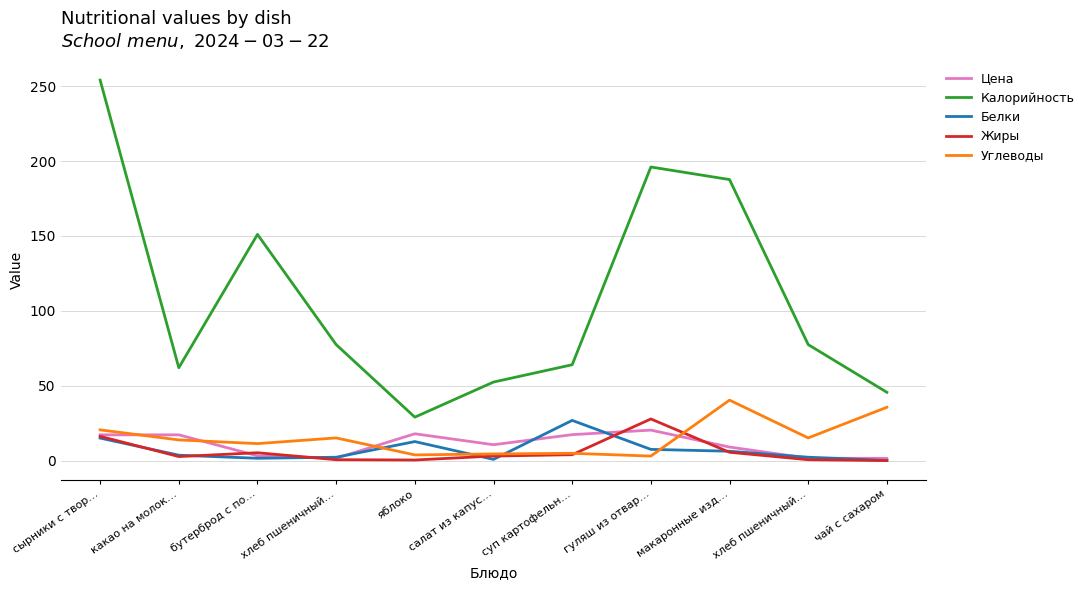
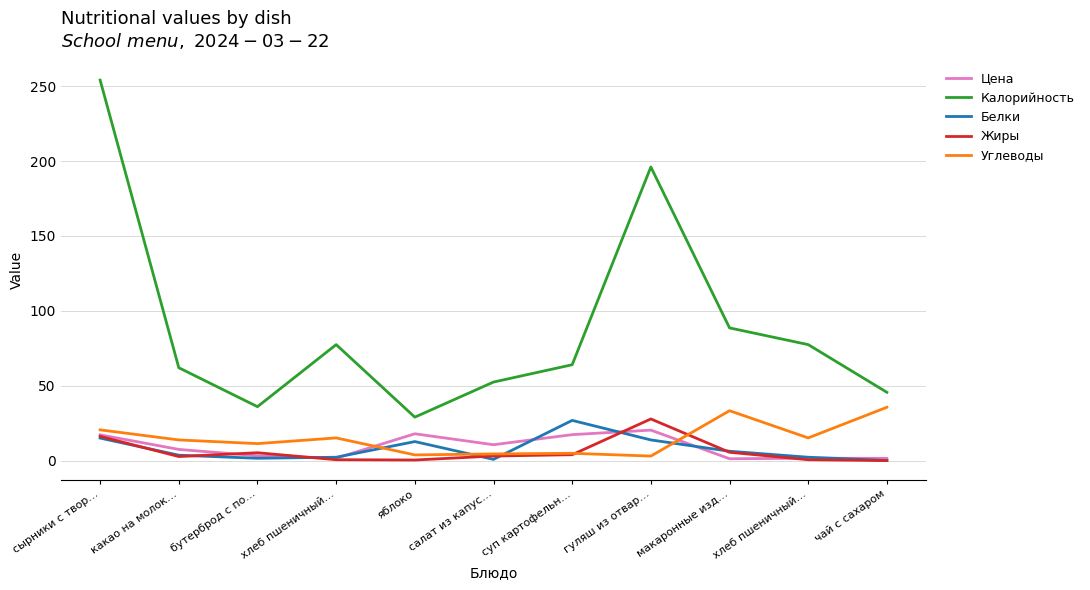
Цена, какао на молок…: 17 -> 7
Калорийность, бутерброд с по…: 151 -> 36
Белки, гуляш из отвар…: 8 -> 14
Цена, макаронные изд…: 9 -> 1
Калорийность, макаронные изд…: 188 -> 89
Углеводы, макаронные изд…: 40 -> 33
